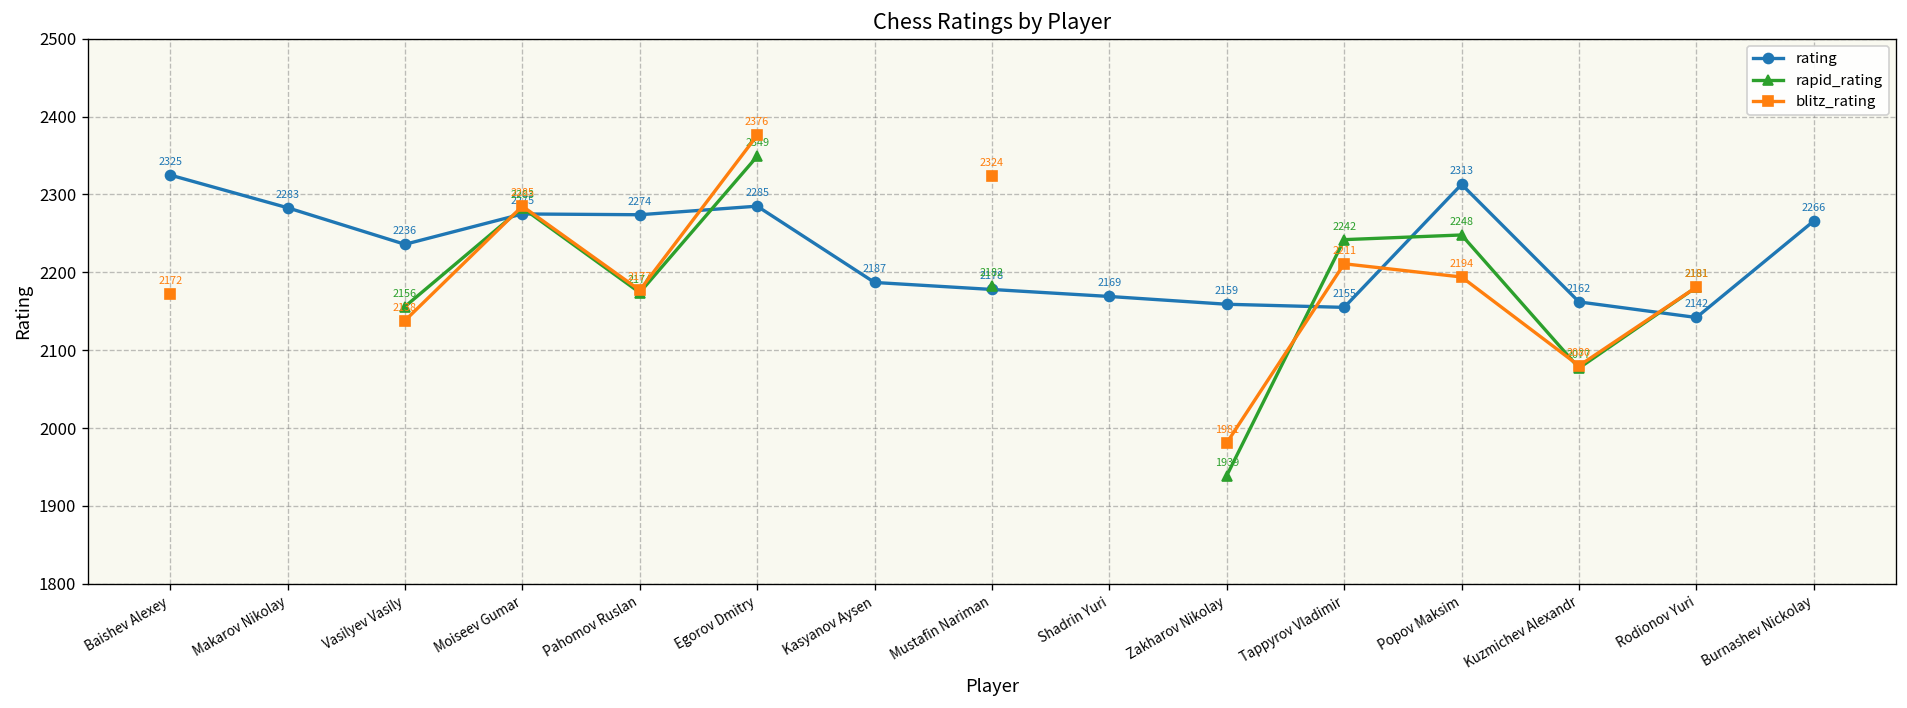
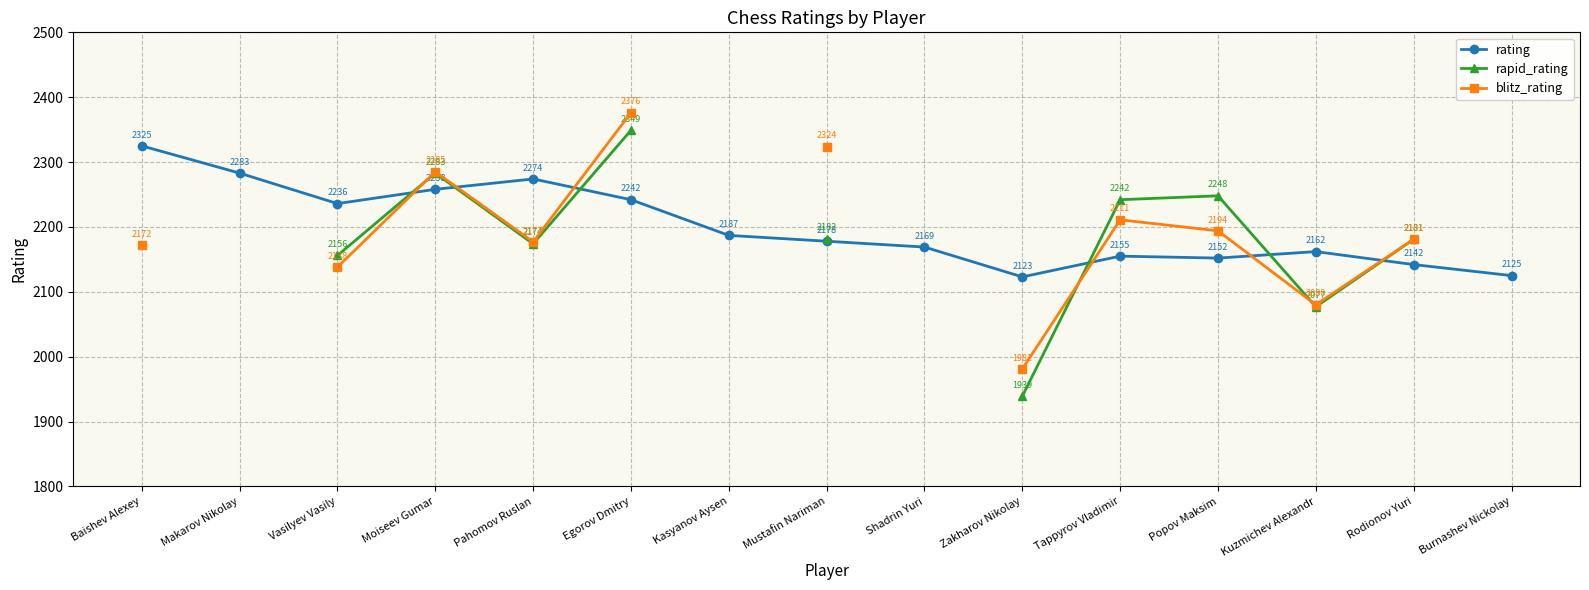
rating, Moiseev Gumar: 2275 -> 2258
rating, Egorov Dmitry: 2285 -> 2242
rating, Zakharov Nikolay: 2159 -> 2123
rating, Popov Maksim: 2313 -> 2152
rating, Burnashev Nickolay: 2266 -> 2125
